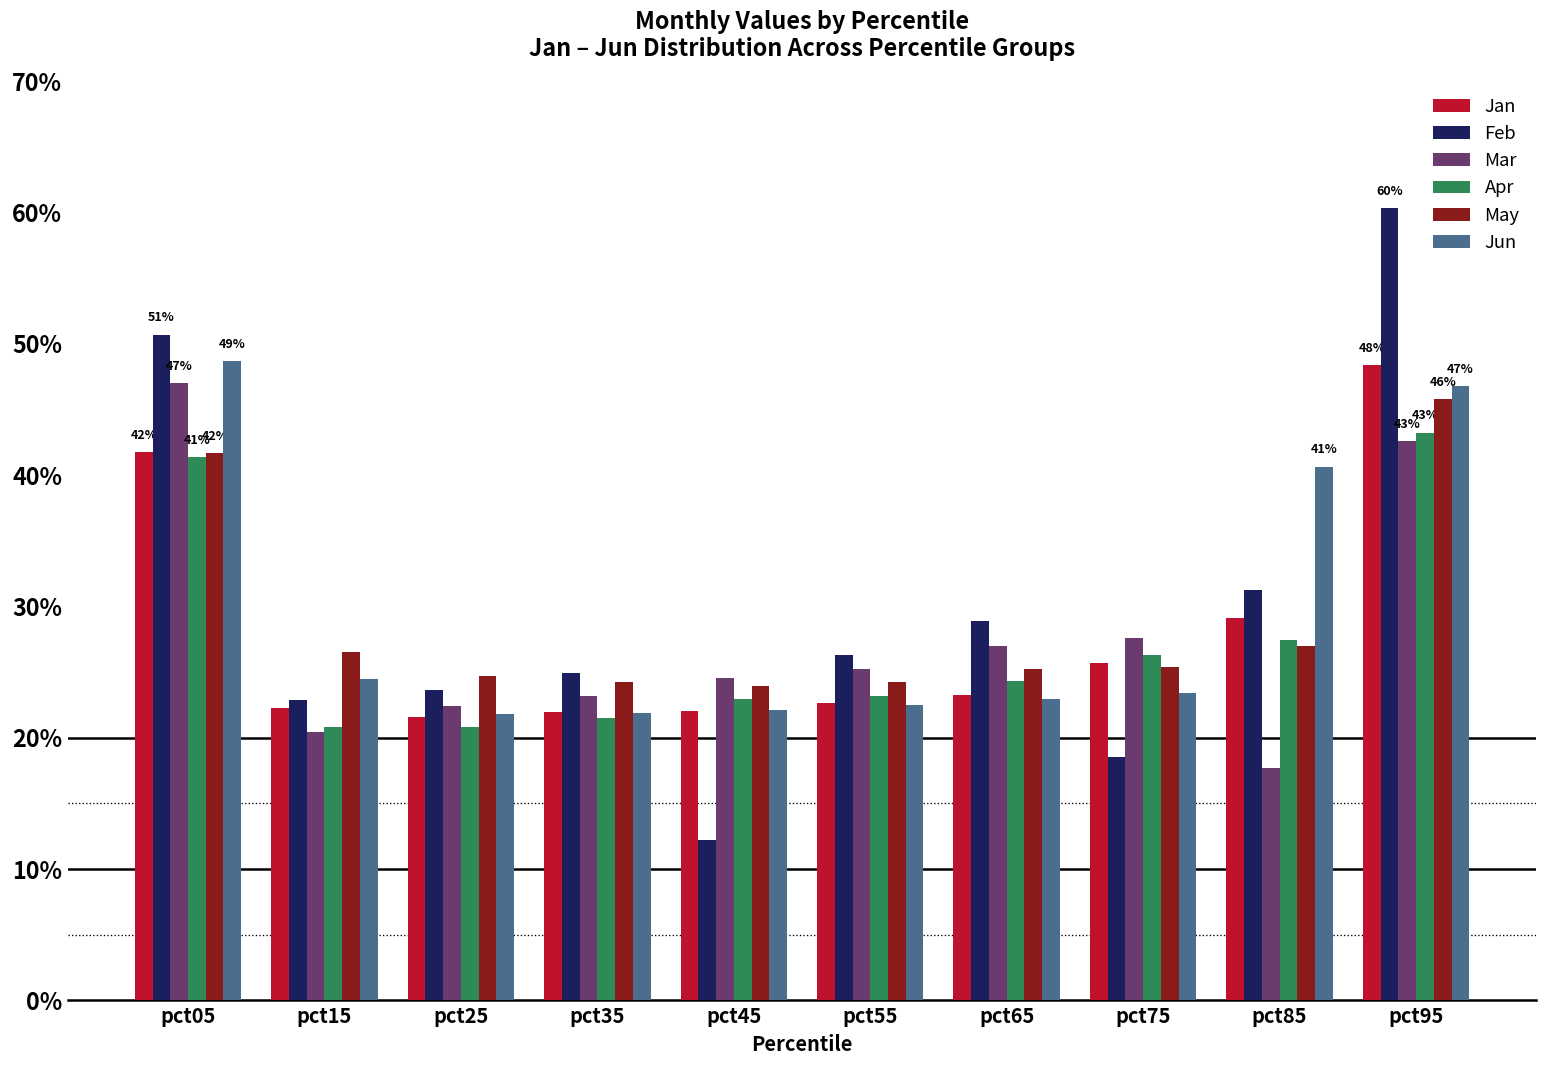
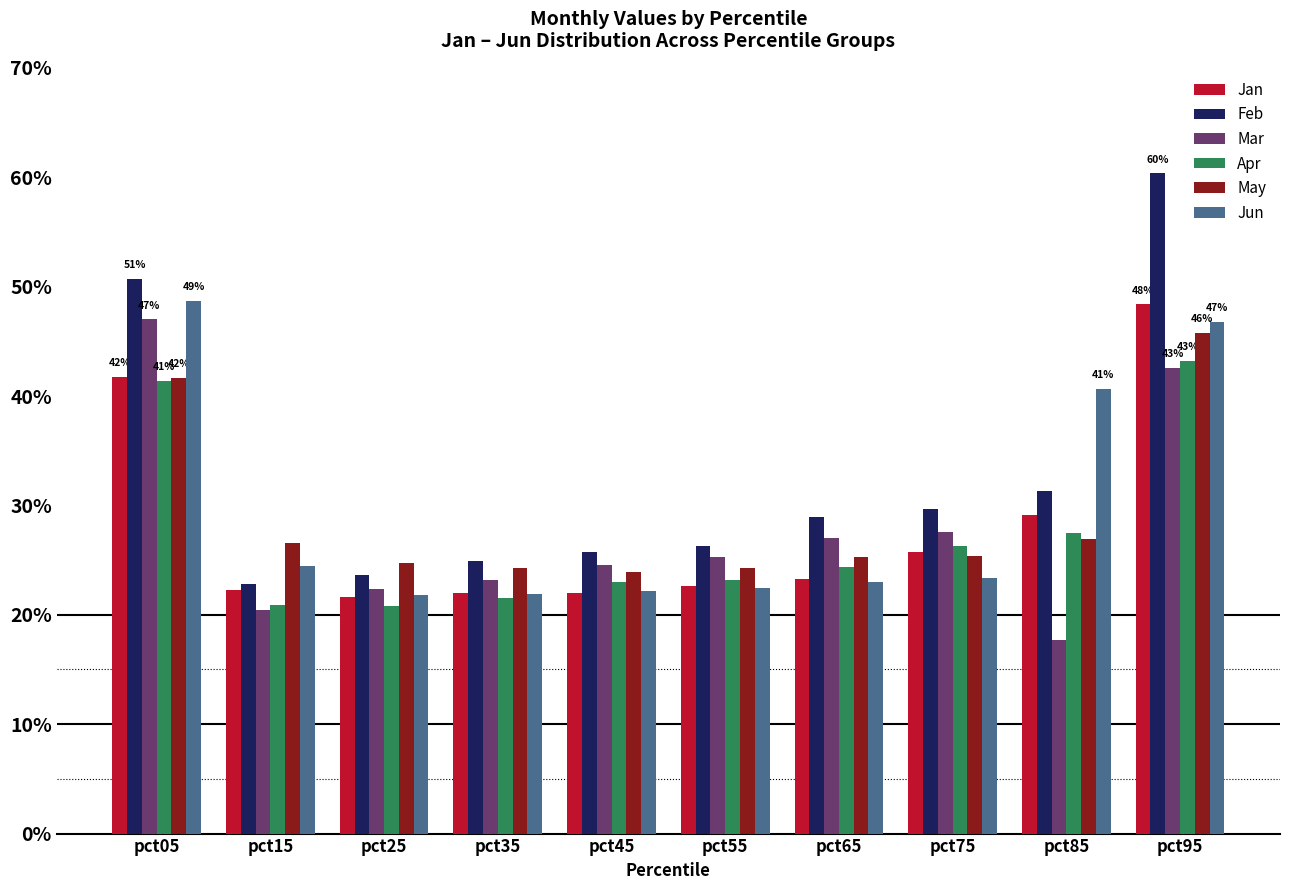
Feb, pct45: 12.2% -> 25.7%
Feb, pct75: 18.6% -> 29.7%
